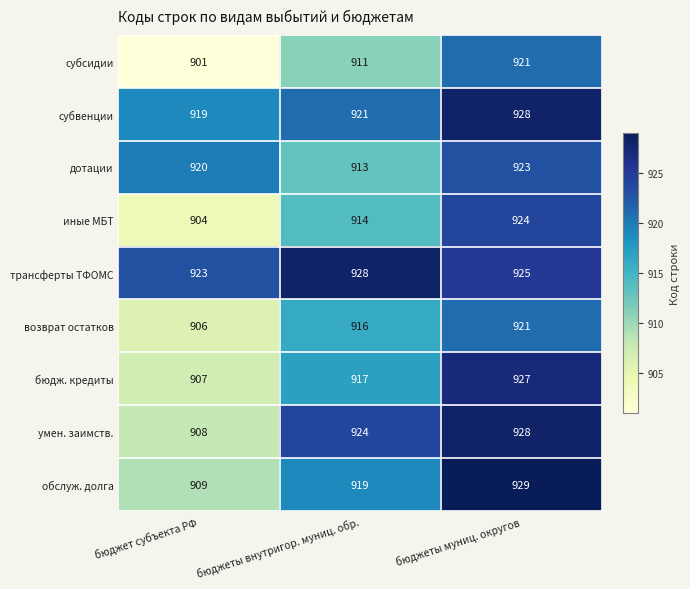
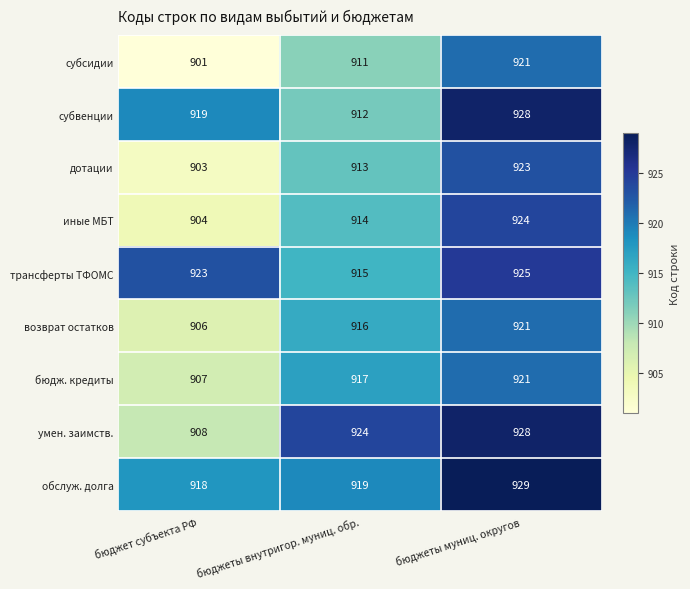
субвенции, бюджеты внутригор. муниц. обр.: 921 -> 912
дотации, бюджет субъекта РФ: 920 -> 903
трансферты ТФОМС, бюджеты внутригор. муниц. обр.: 928 -> 915
бюдж. кредиты, бюджеты муниц. округов: 927 -> 921
обслуж. долга, бюджет субъекта РФ: 909 -> 918
